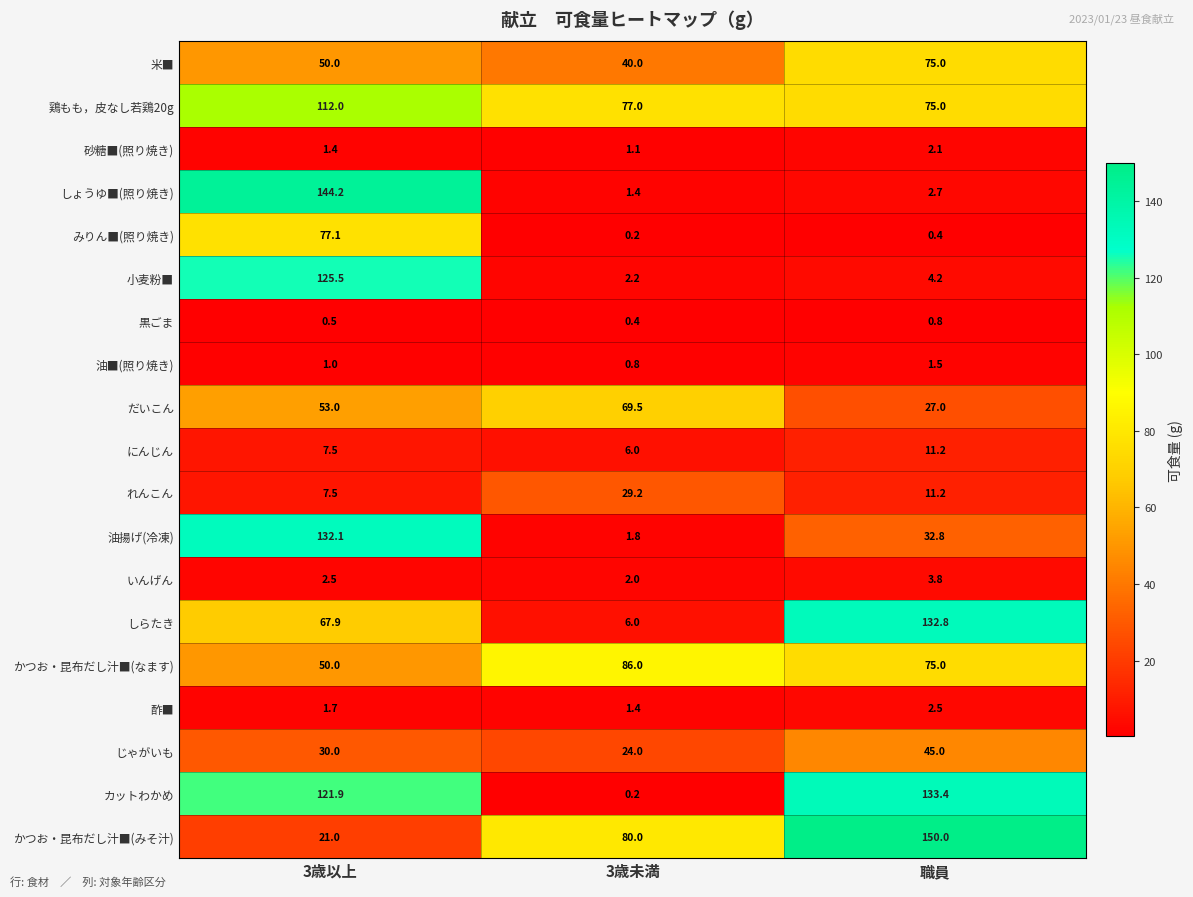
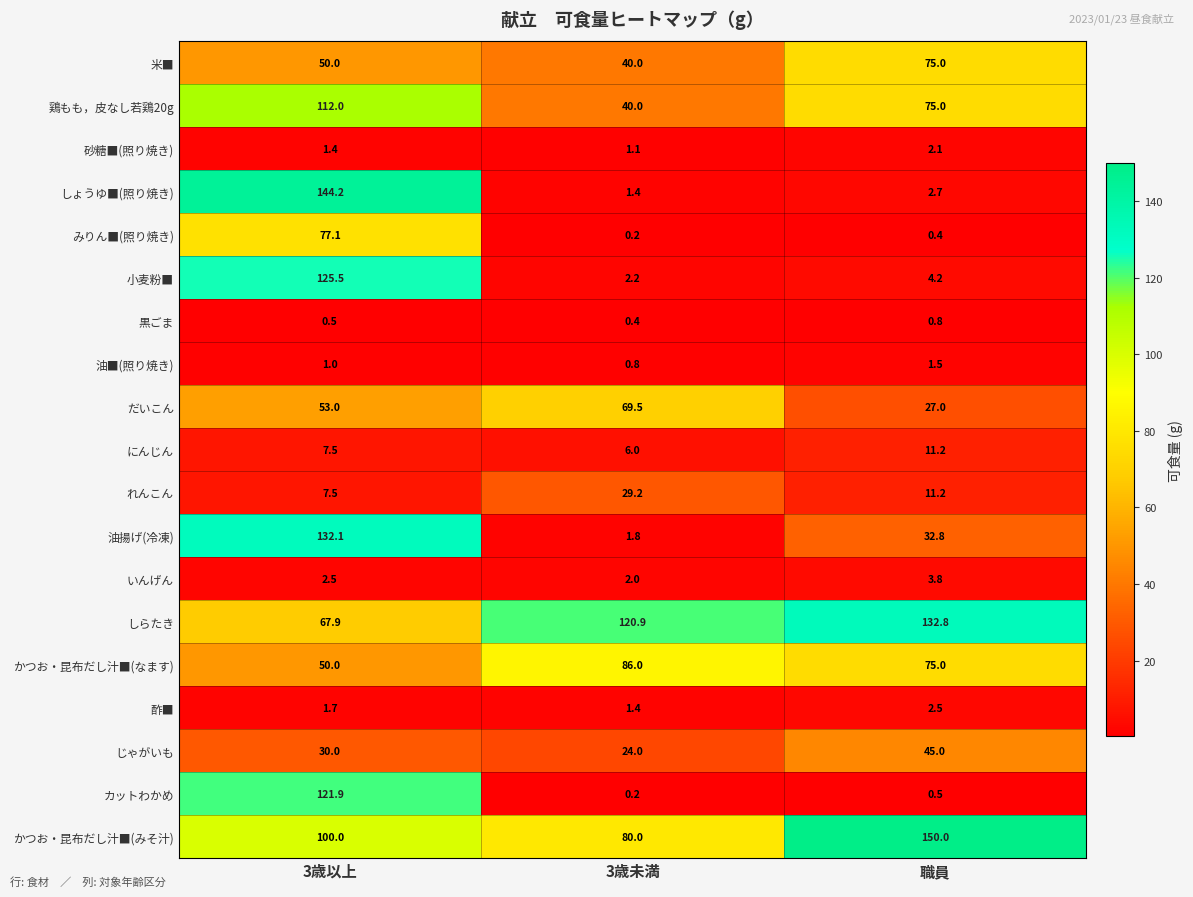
鶏もも，皮なし若鶏20g, 3歳未満: 77.0 -> 40.0
しらたき, 3歳未満: 6.0 -> 120.9
カットわかめ, 職員: 133.4 -> 0.5
かつお・昆布だし汁■(みそ汁), 3歳以上: 21.0 -> 100.0
